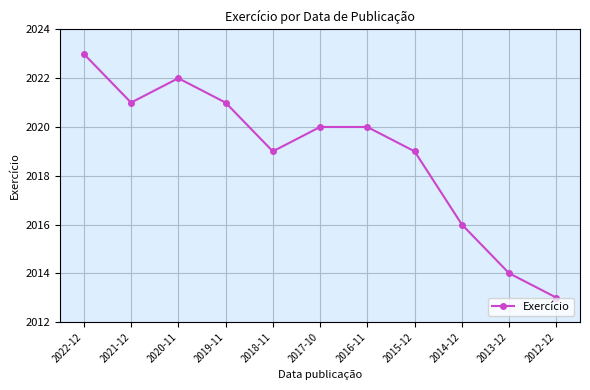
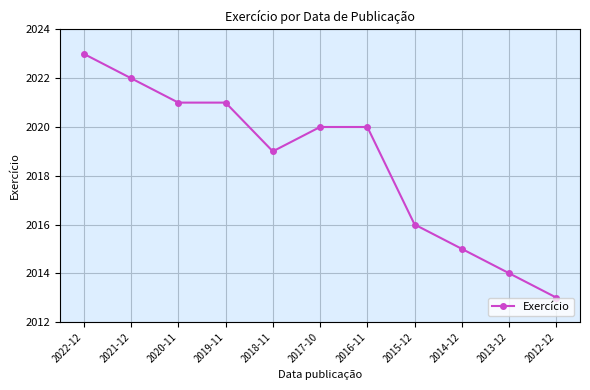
2021-12: 2021 -> 2022
2020-11: 2022 -> 2021
2015-12: 2019 -> 2016
2014-12: 2016 -> 2015
